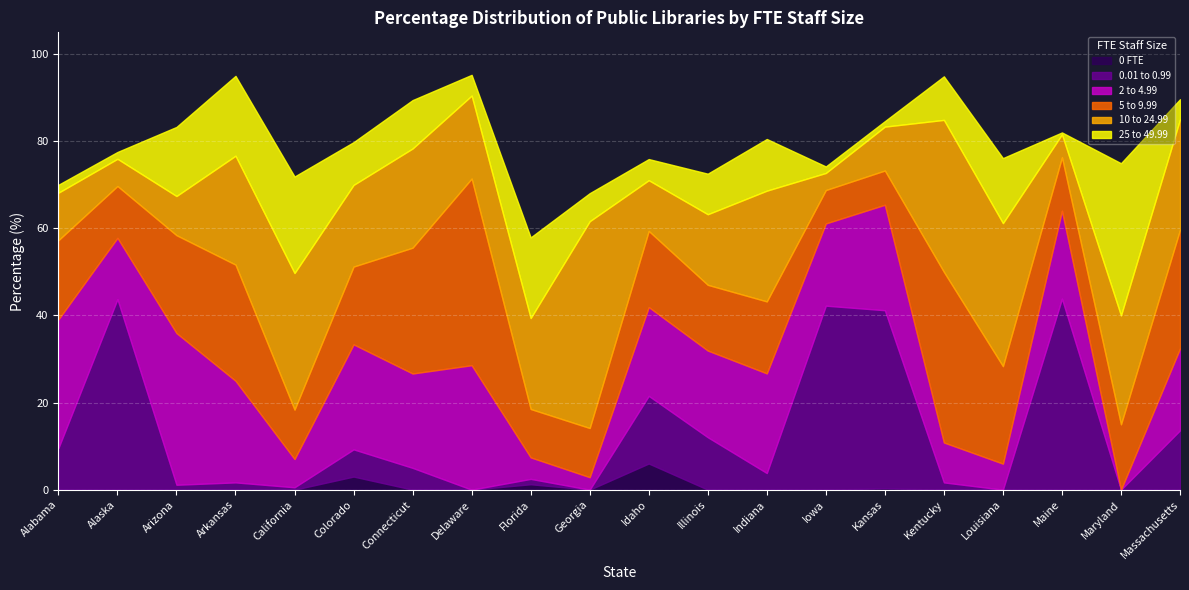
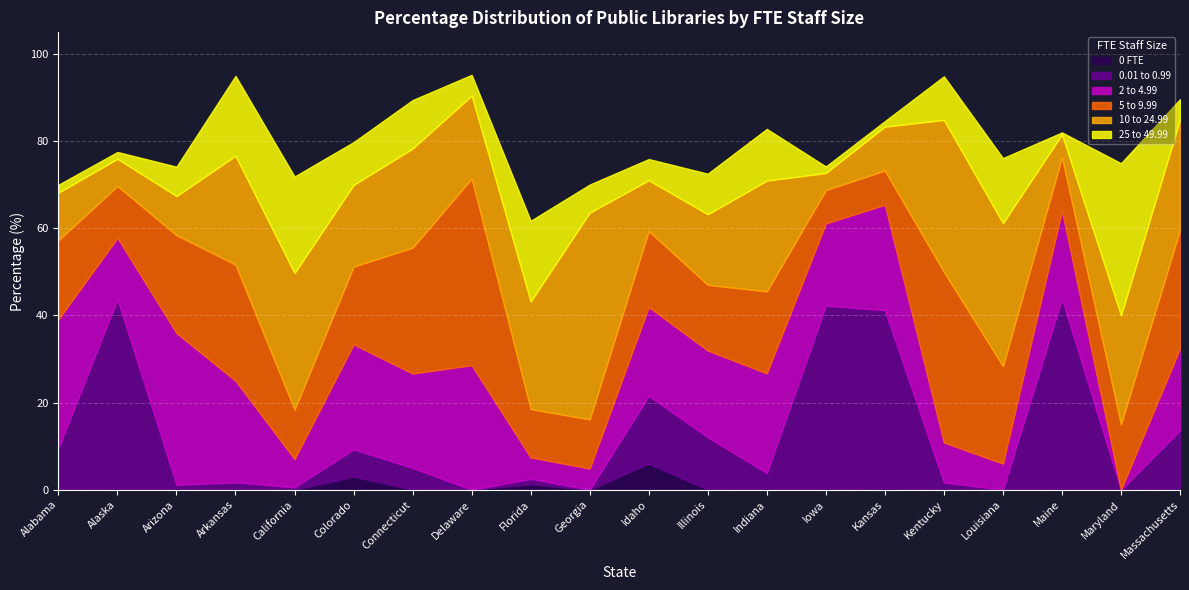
25 to 49.99, Arizona: 16 -> 7
10 to 24.99, Florida: 21 -> 25
2 to 4.99, Georgia: 3 -> 5
5 to 9.99, Indiana: 17 -> 19
